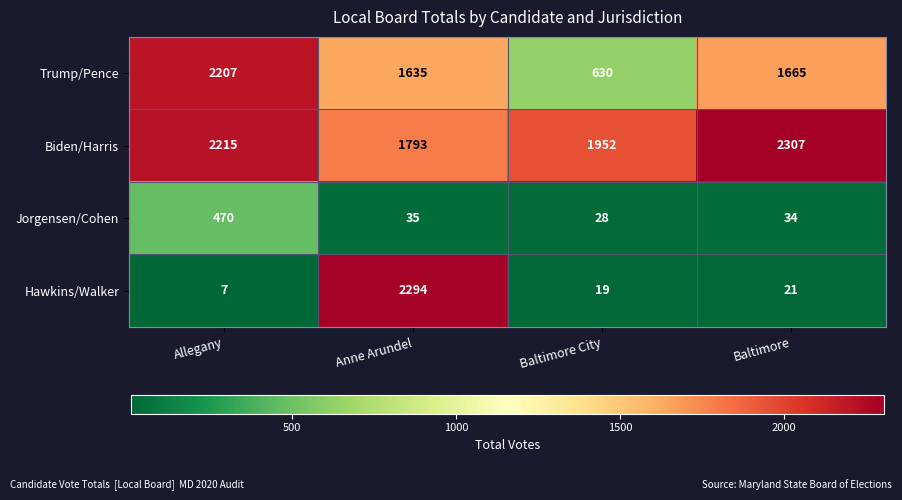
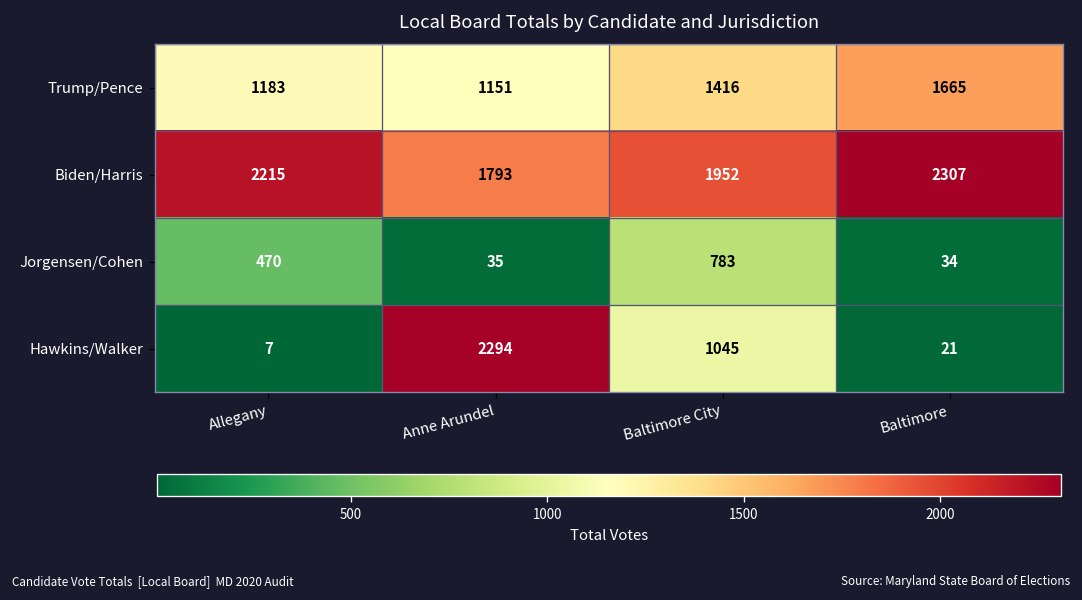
Trump/Pence, Allegany: 2207 -> 1183
Trump/Pence, Anne Arundel: 1635 -> 1151
Trump/Pence, Baltimore City: 630 -> 1416
Jorgensen/Cohen, Baltimore City: 28 -> 783
Hawkins/Walker, Baltimore City: 19 -> 1045
